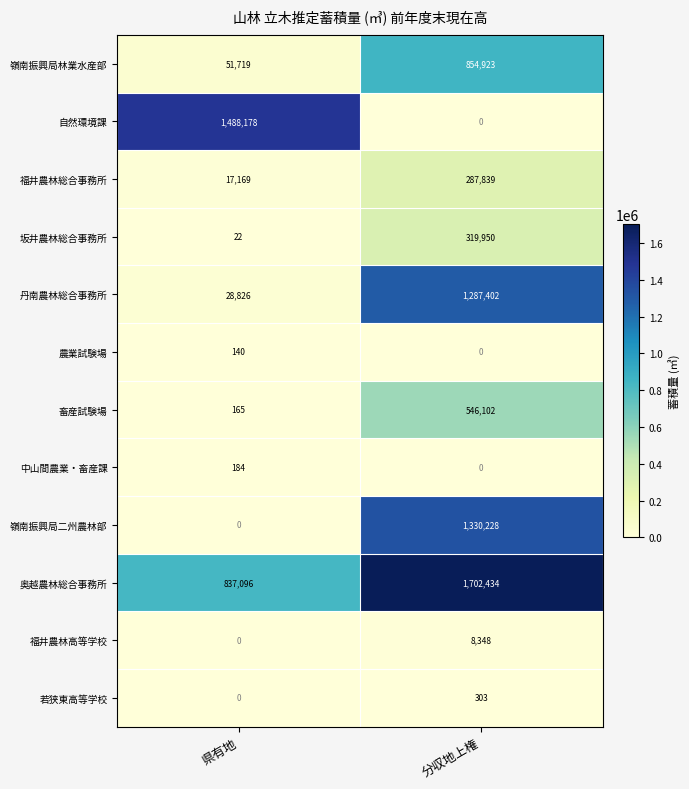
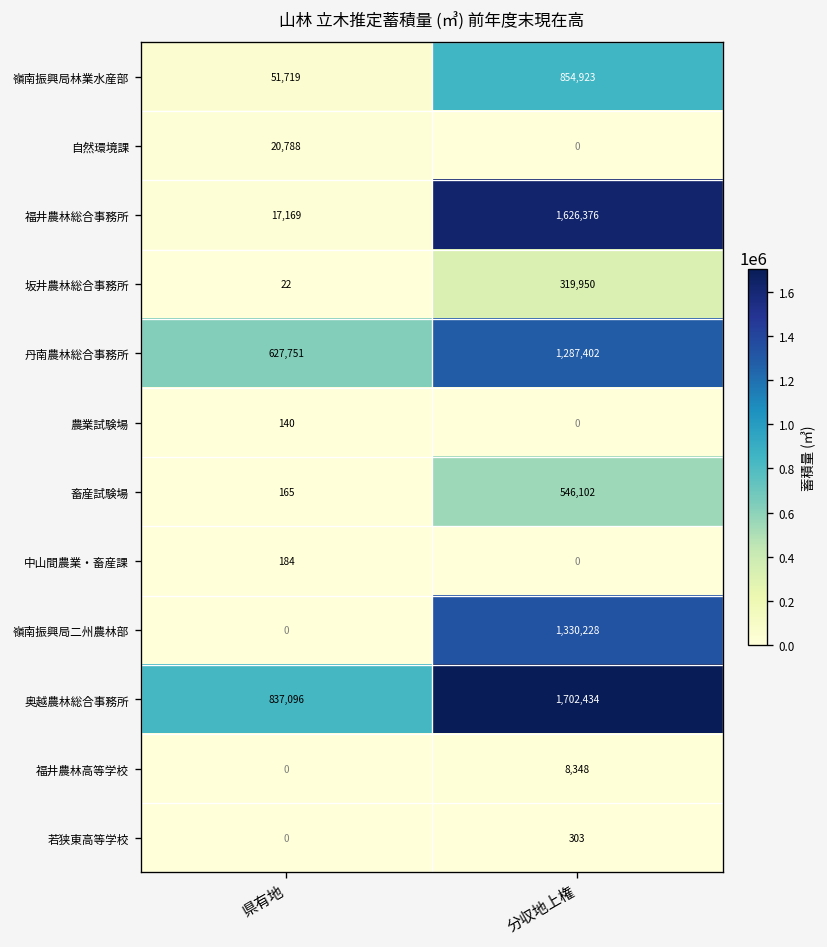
自然環境課, 県有地: 1,488,178 -> 20,788
福井農林総合事務所, 分収地上権: 287,839 -> 1,626,376
丹南農林総合事務所, 県有地: 28,826 -> 627,751
